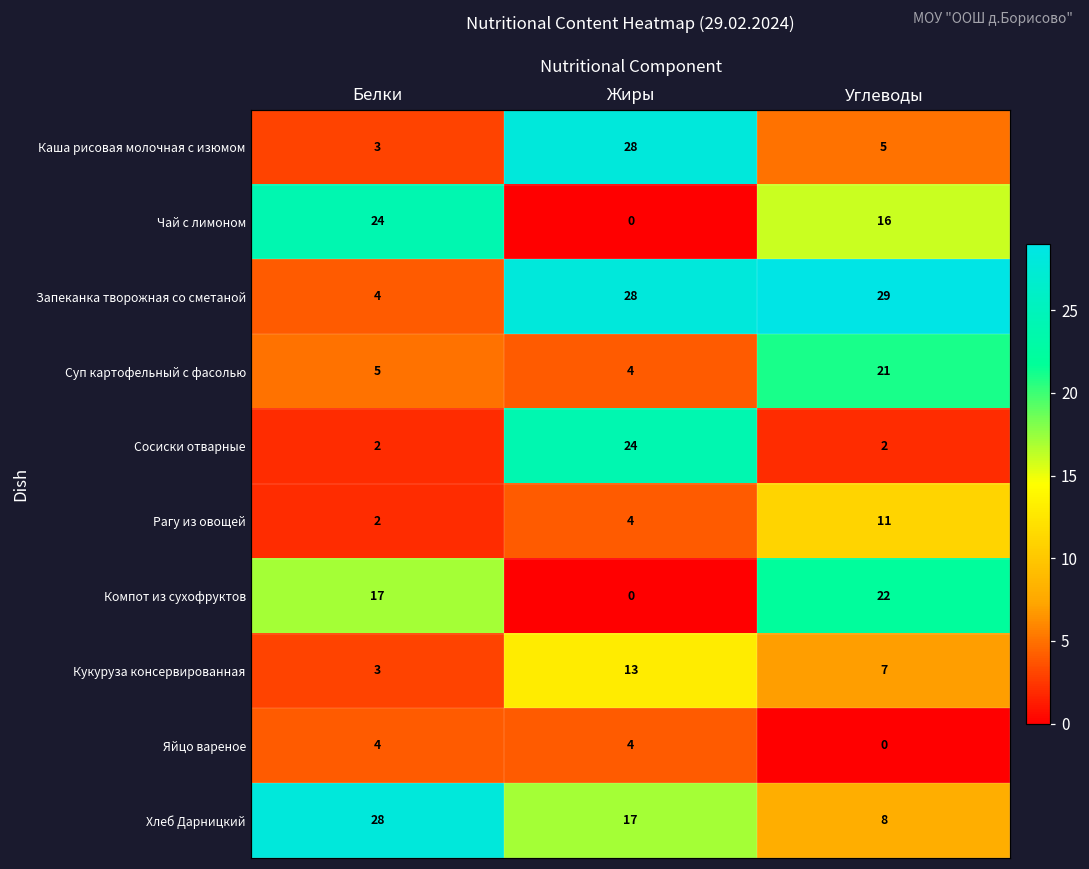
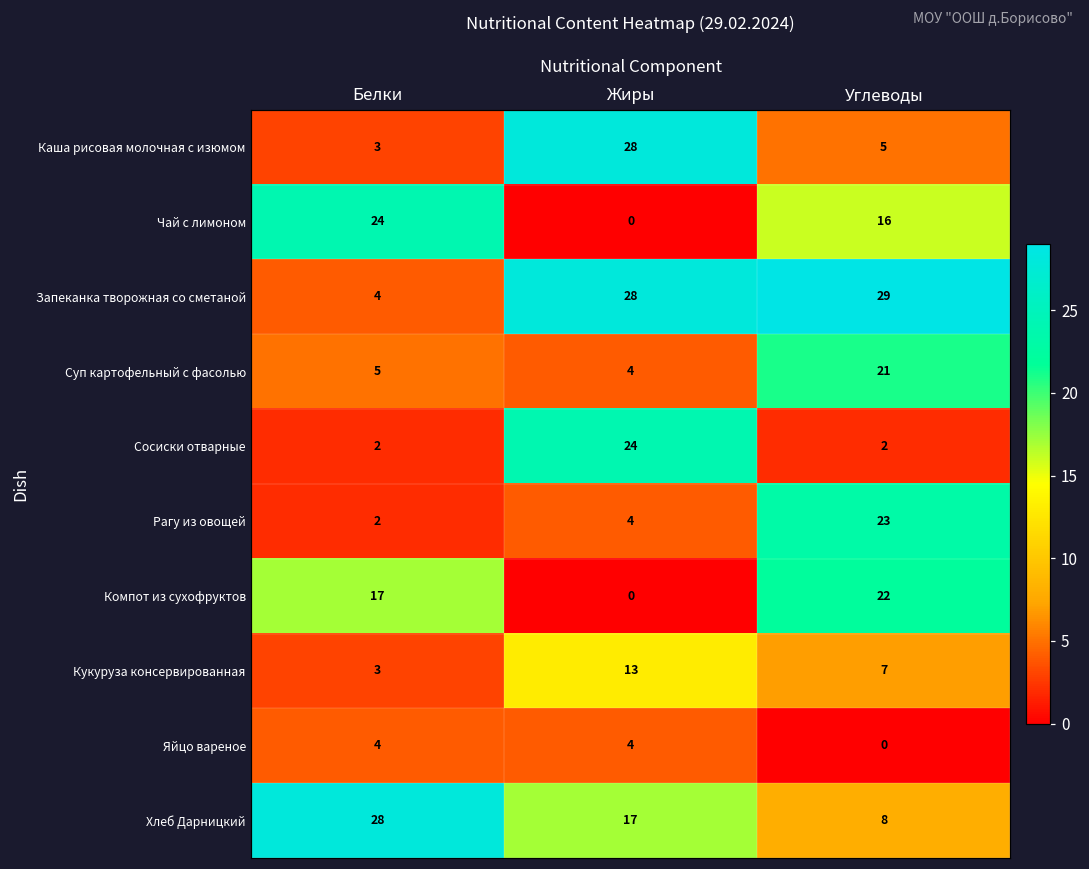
Рагу из овощей, Углеводы: 11 -> 23
